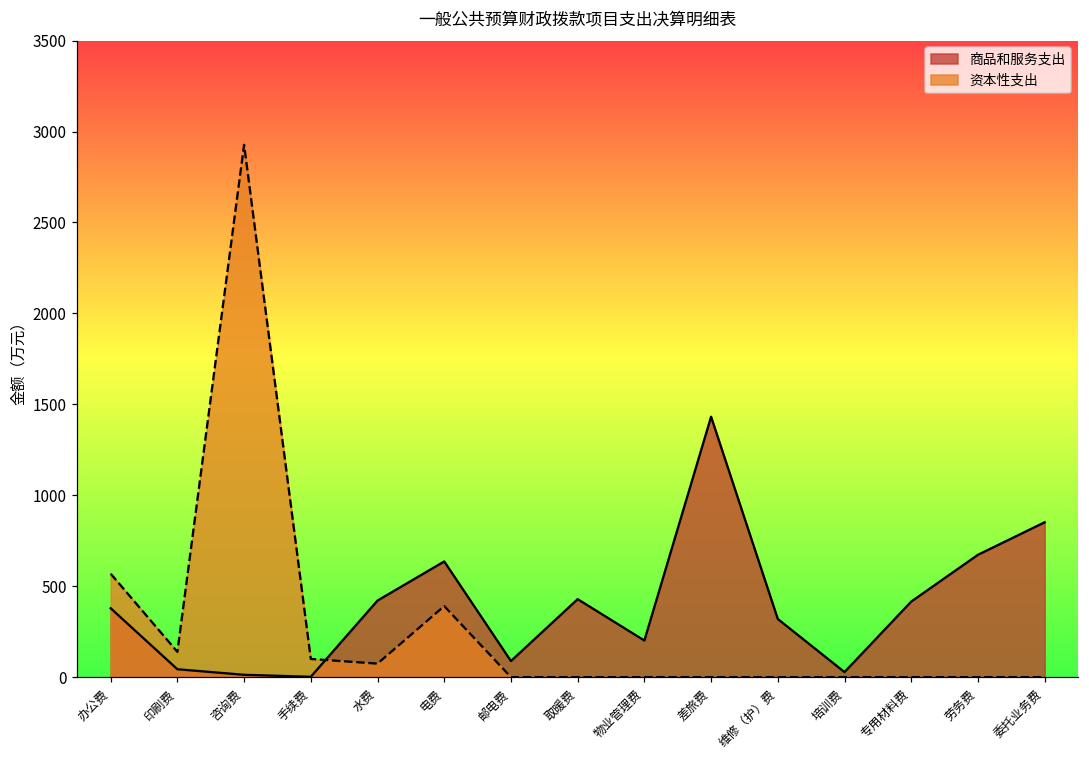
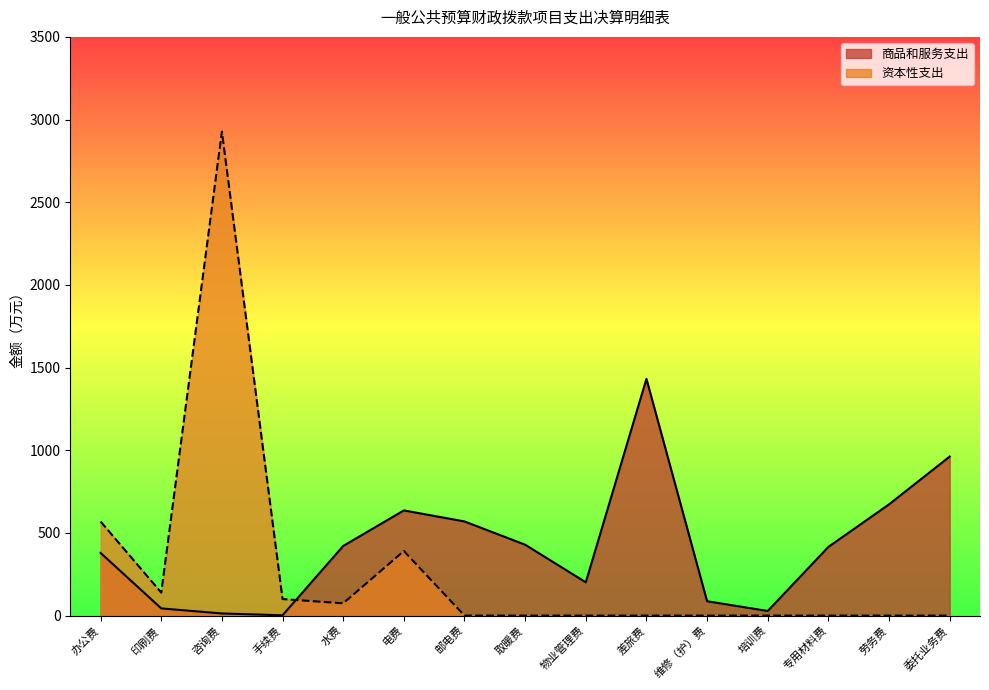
商品和服务支出, 邮电费: 90 -> 570
商品和服务支出, 维修（护）费: 320 -> 90
商品和服务支出, 委托业务费: 850 -> 960
